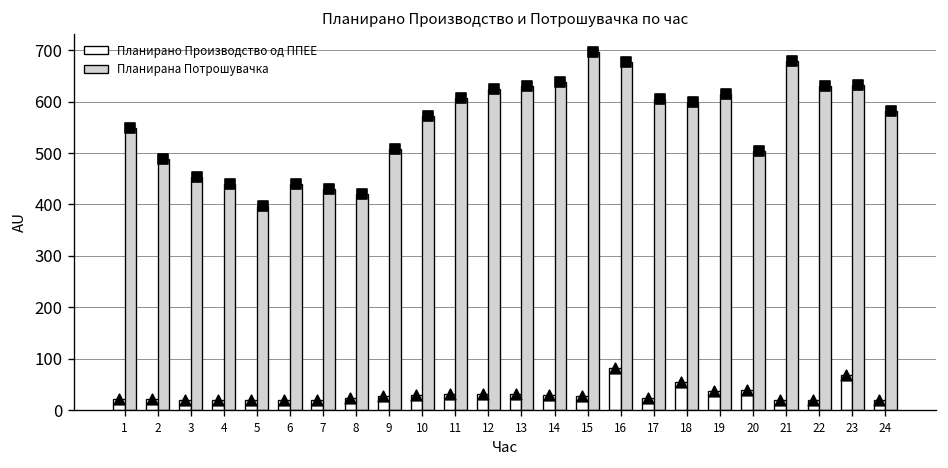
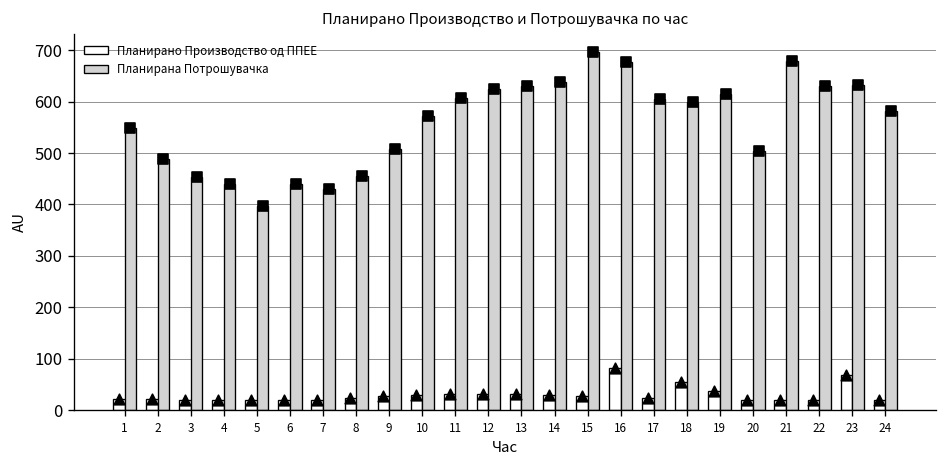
Планирана Потрошувачка, 8: 420 -> 460
Планирано Производство од ППЕЕ, 20: 40 -> 20
